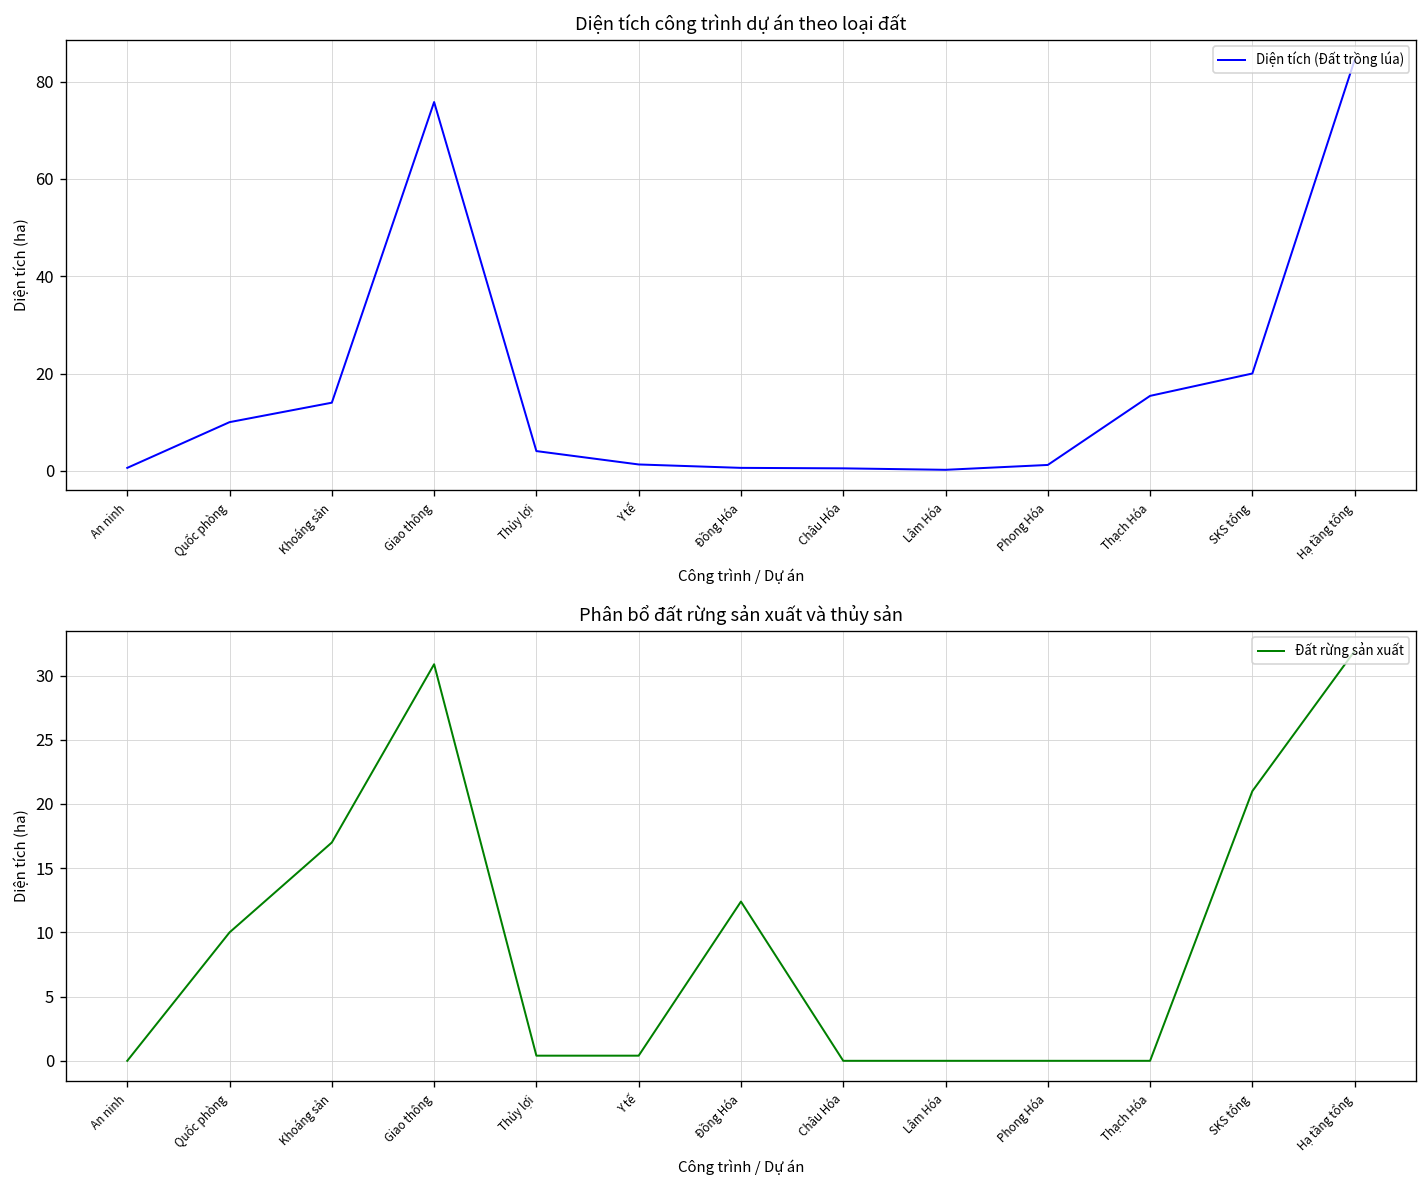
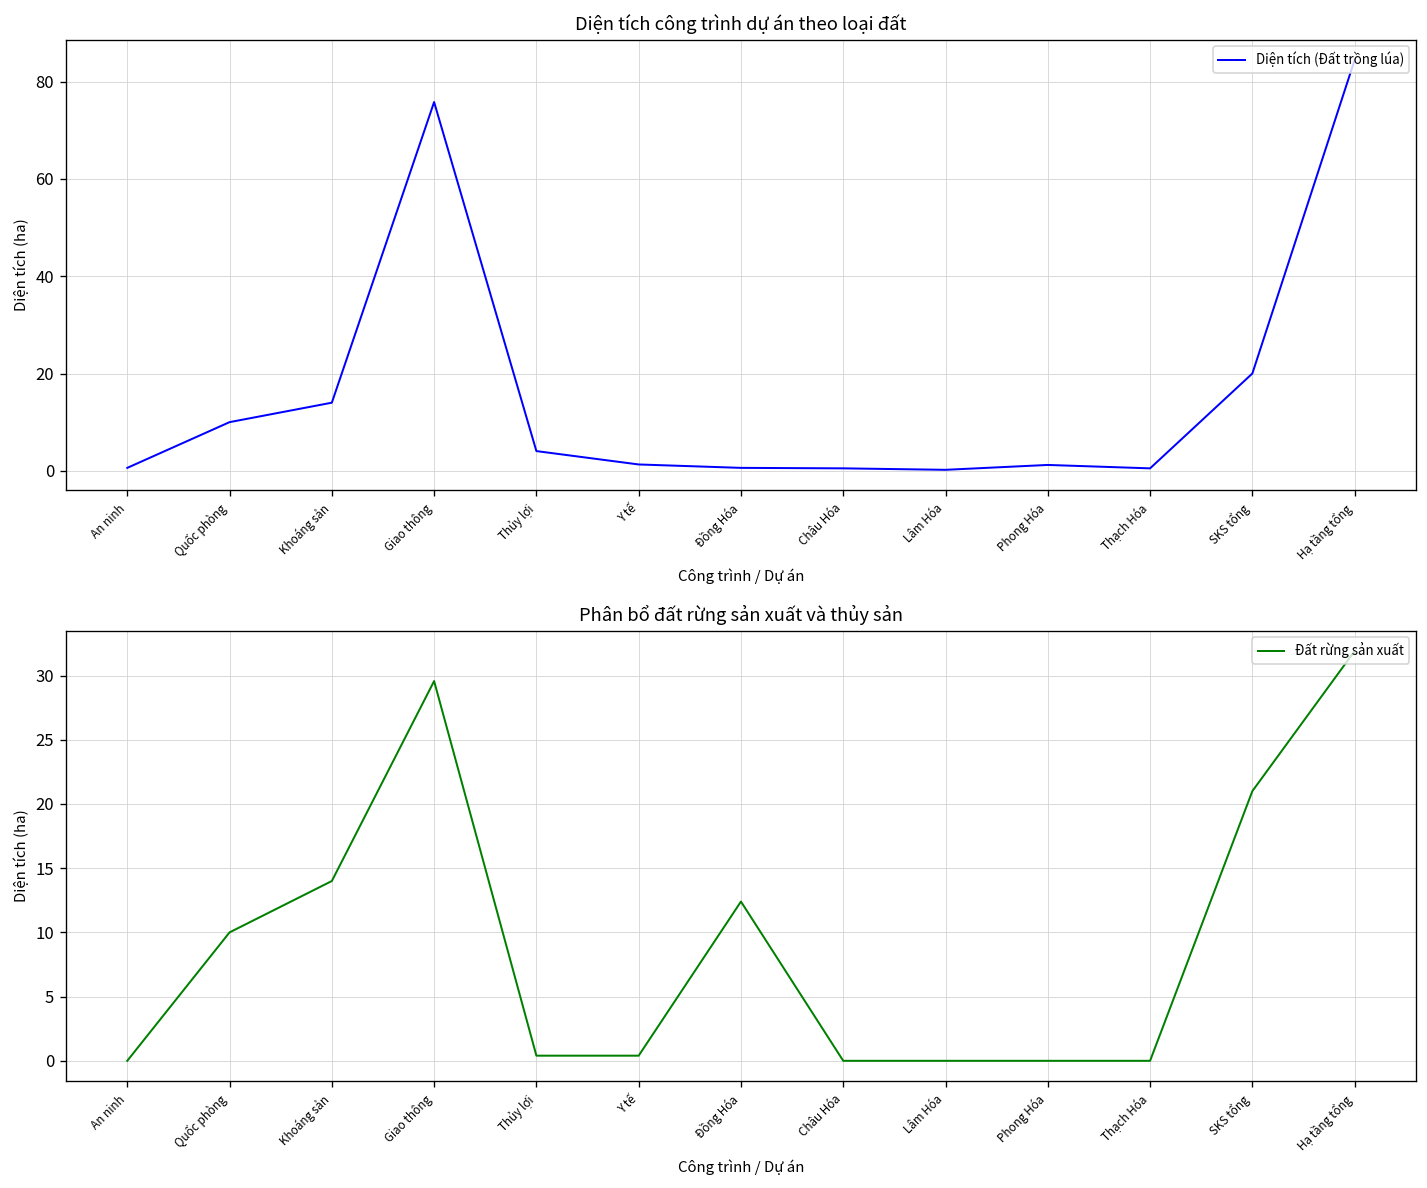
Diện tích công trình dự án theo loại đất, Thạch Hóa: 15 -> 1
Phân bổ đất rừng sản xuất và thủy sản, Khoáng sản: 17 -> 14
Phân bổ đất rừng sản xuất và thủy sản, Giao thông: 30.9 -> 29.6
